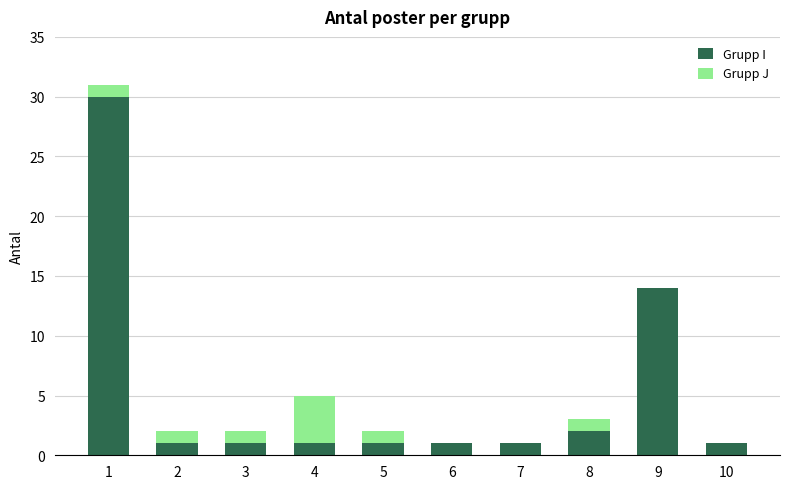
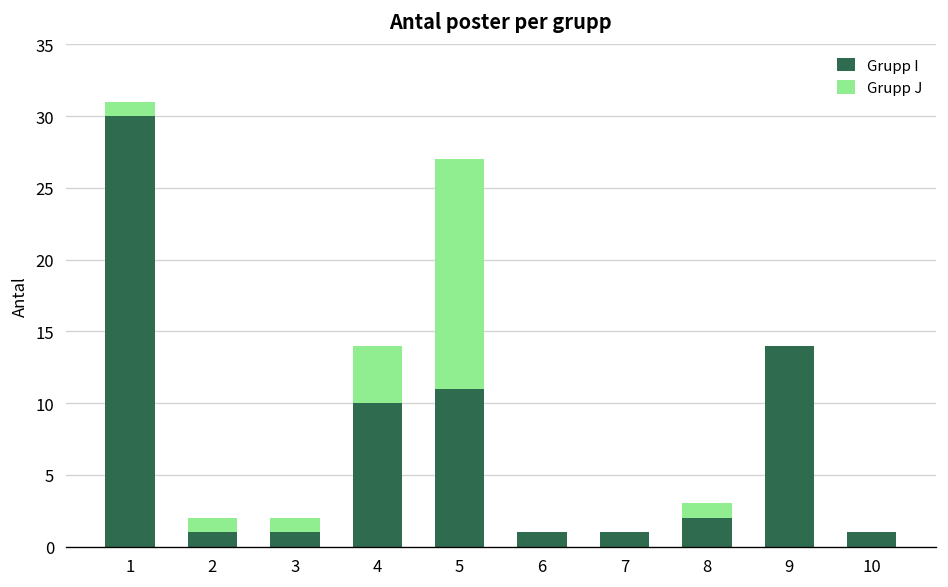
Grupp I, 4: 1 -> 10
Grupp I, 5: 1 -> 11
Grupp J, 5: 1 -> 16
